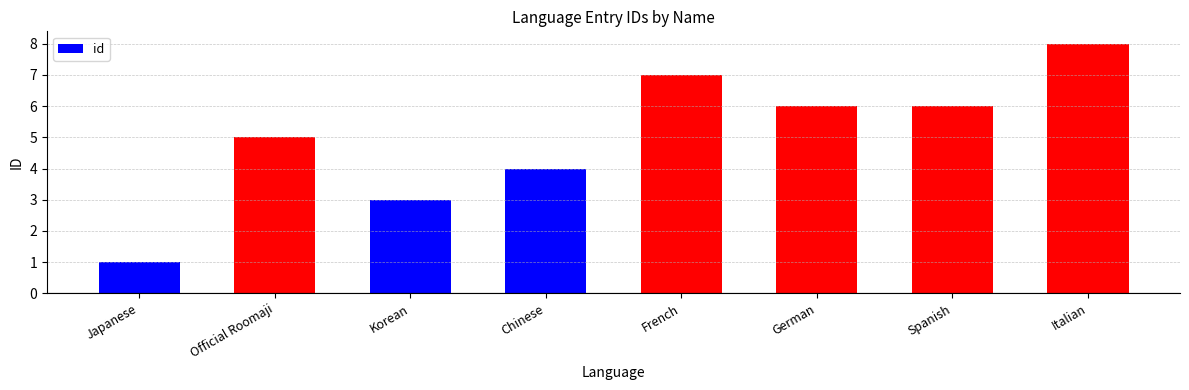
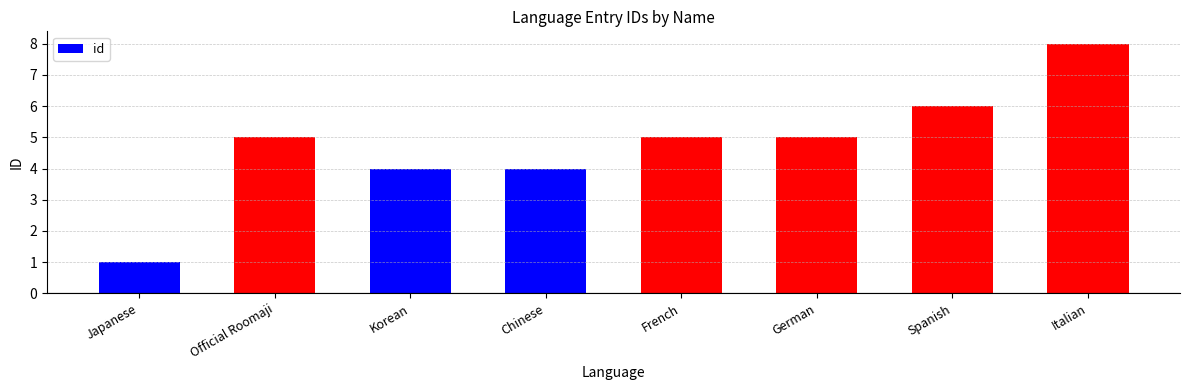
Korean: 3 -> 4
French: 7 -> 5
German: 6 -> 5
